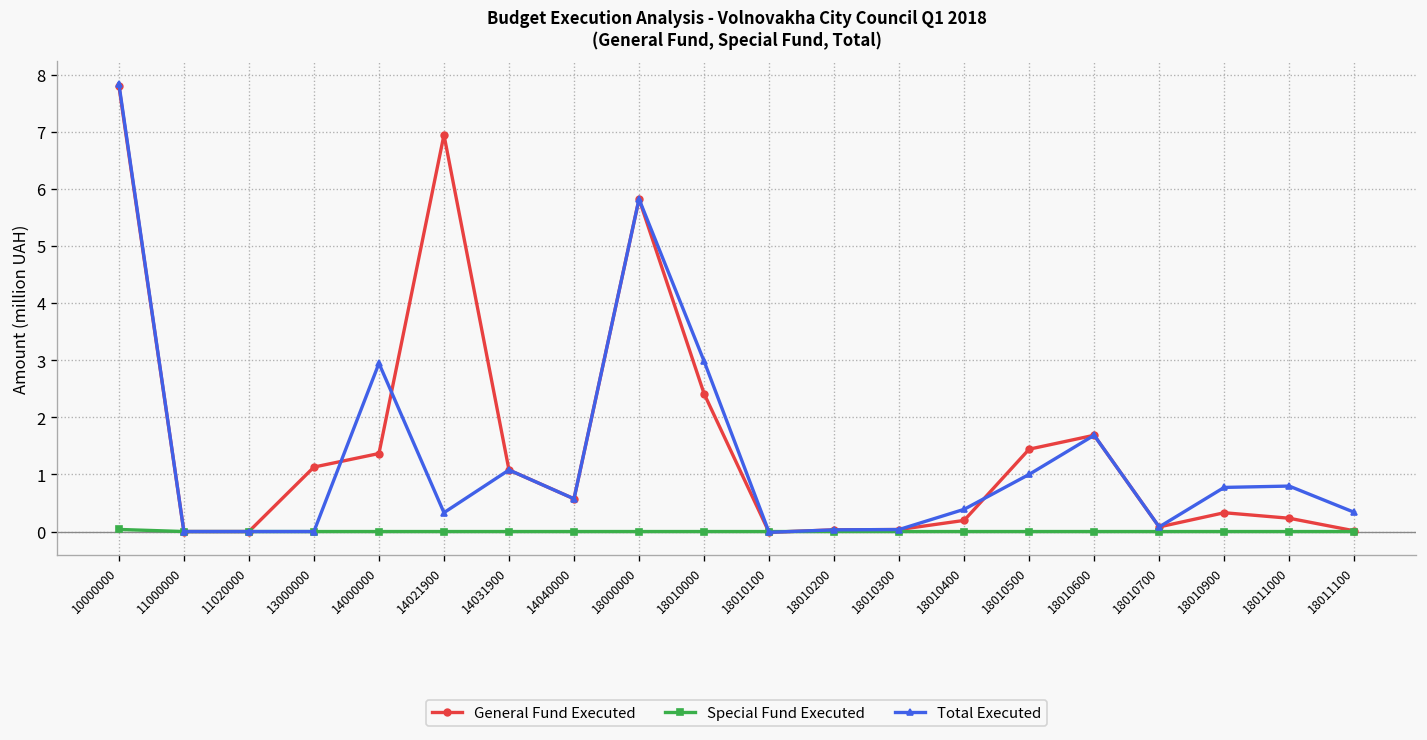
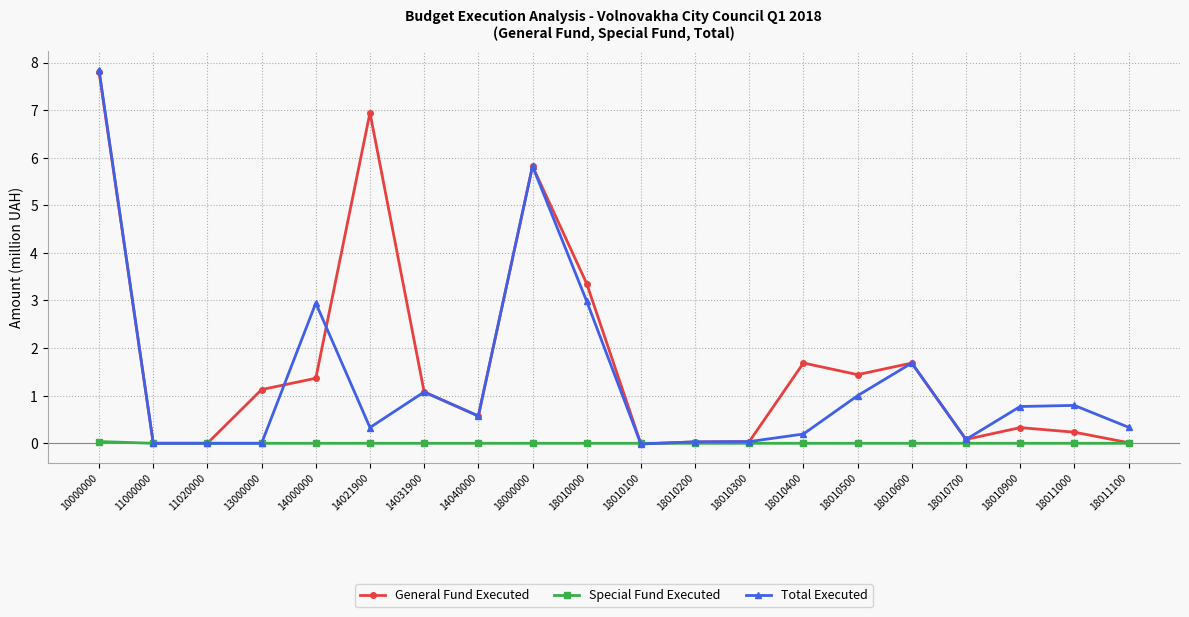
General Fund Executed, 18010000: 2.4 -> 3.4
General Fund Executed, 18010400: 0.2 -> 1.7
Total Executed, 18010400: 0.4 -> 0.2
